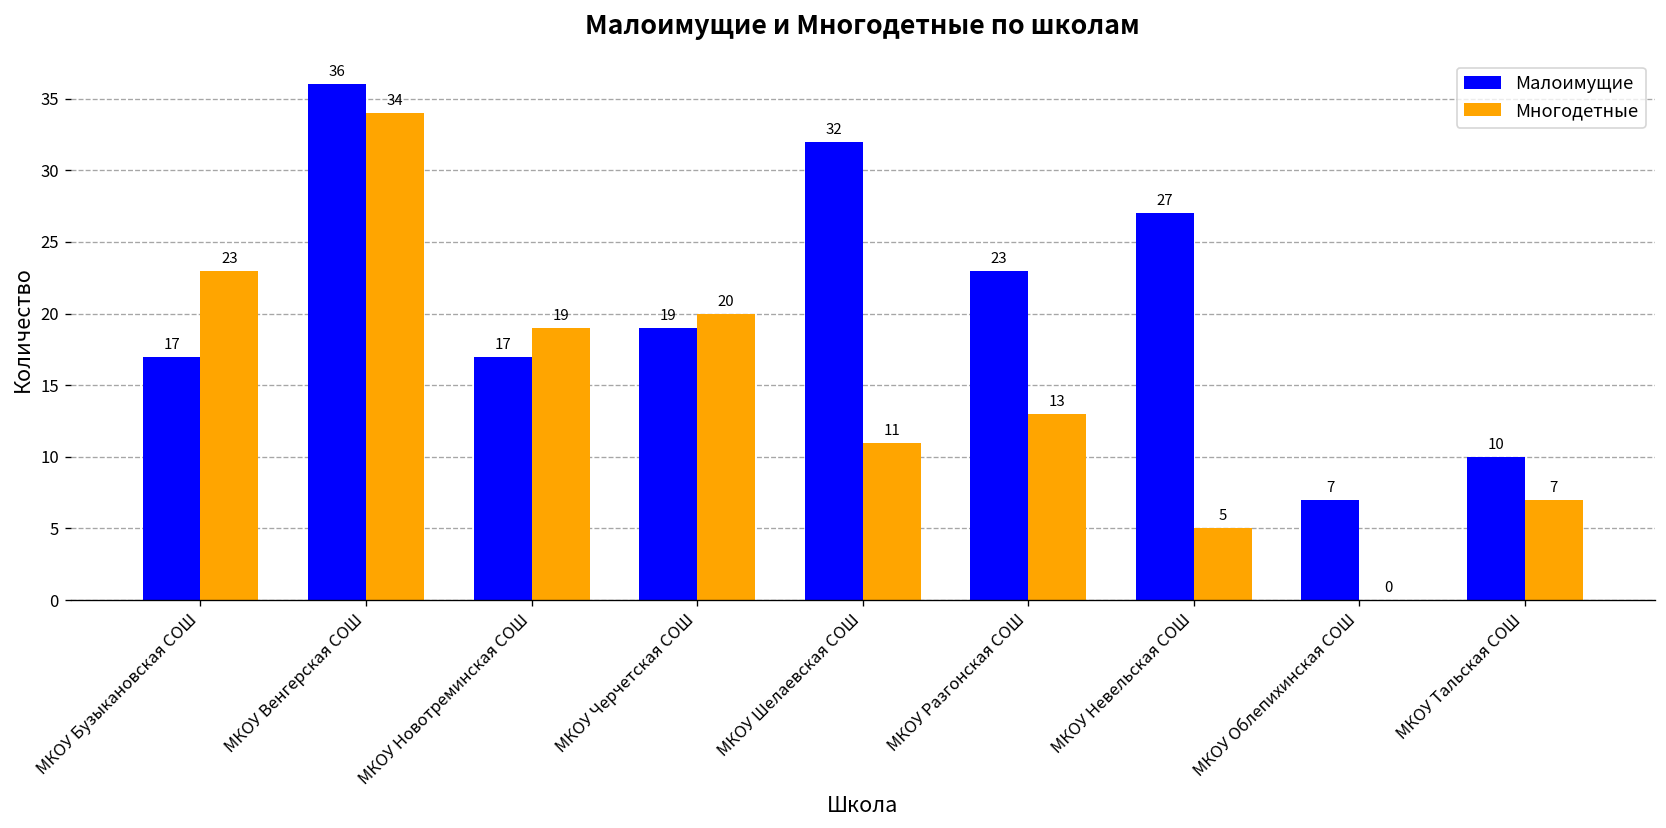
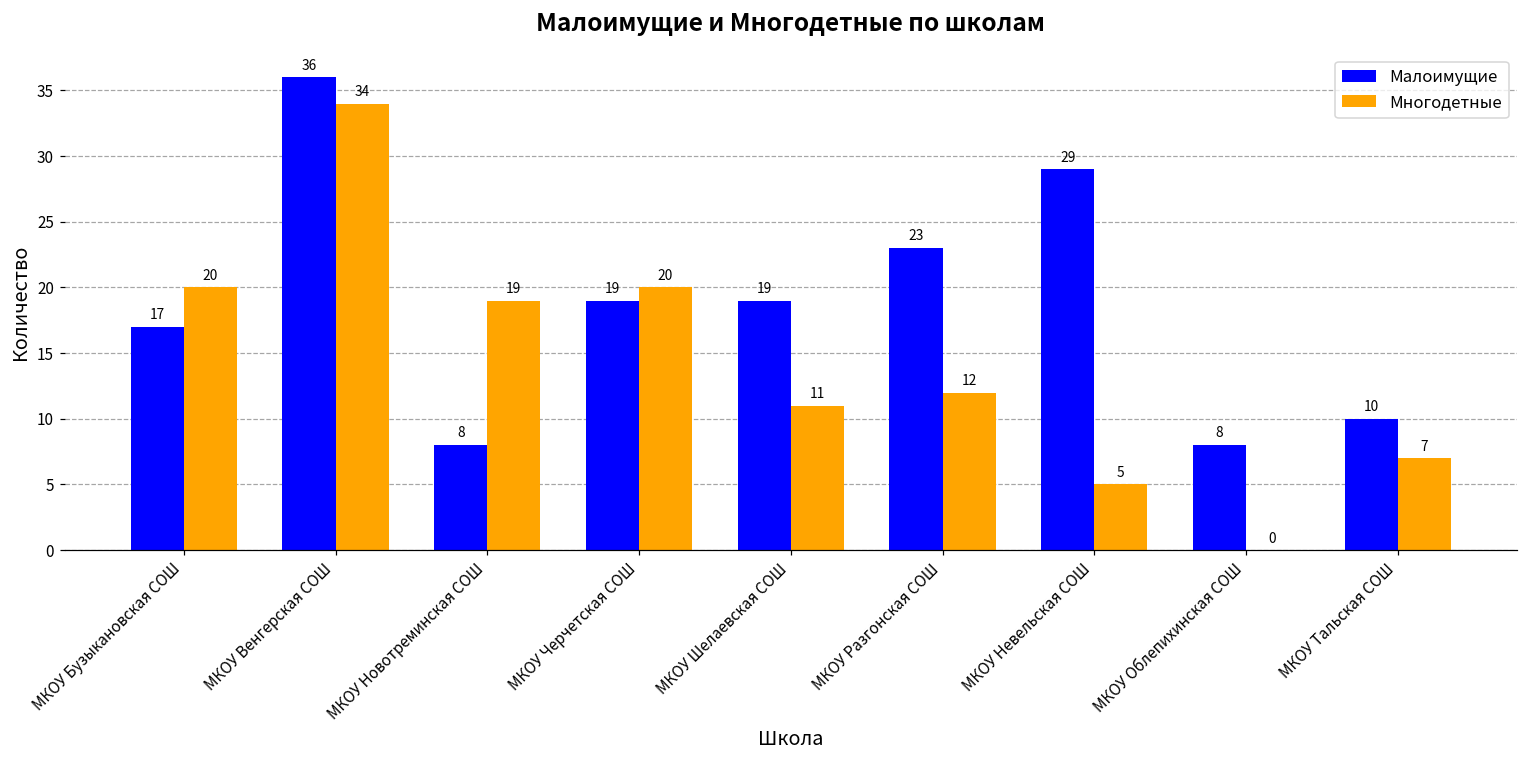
Многодетные, МКОУ Бузыкановская СОШ: 23 -> 20
Малоимущие, МКОУ Новотреминская СОШ: 17 -> 8
Малоимущие, МКОУ Шелаевская СОШ: 32 -> 19
Многодетные, МКОУ Разгонская СОШ: 13 -> 12
Малоимущие, МКОУ Невельская СОШ: 27 -> 29
Малоимущие, МКОУ Облепихинская СОШ: 7 -> 8
